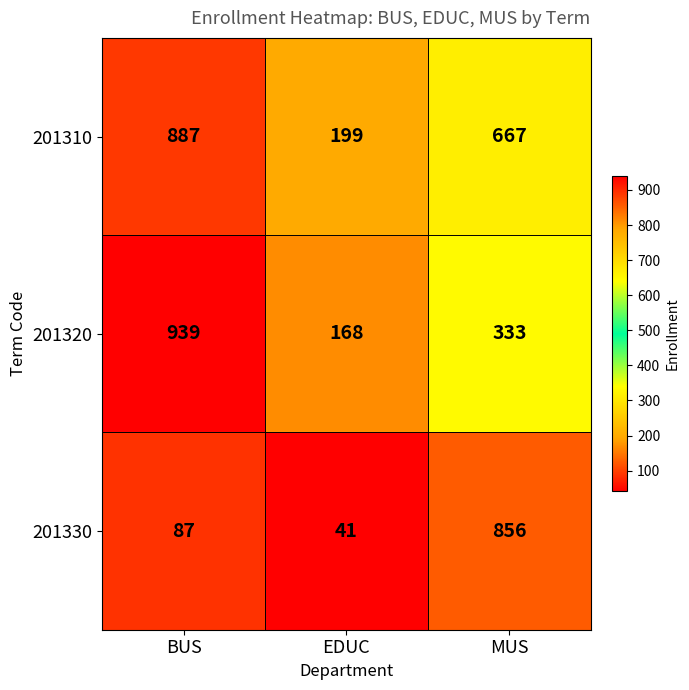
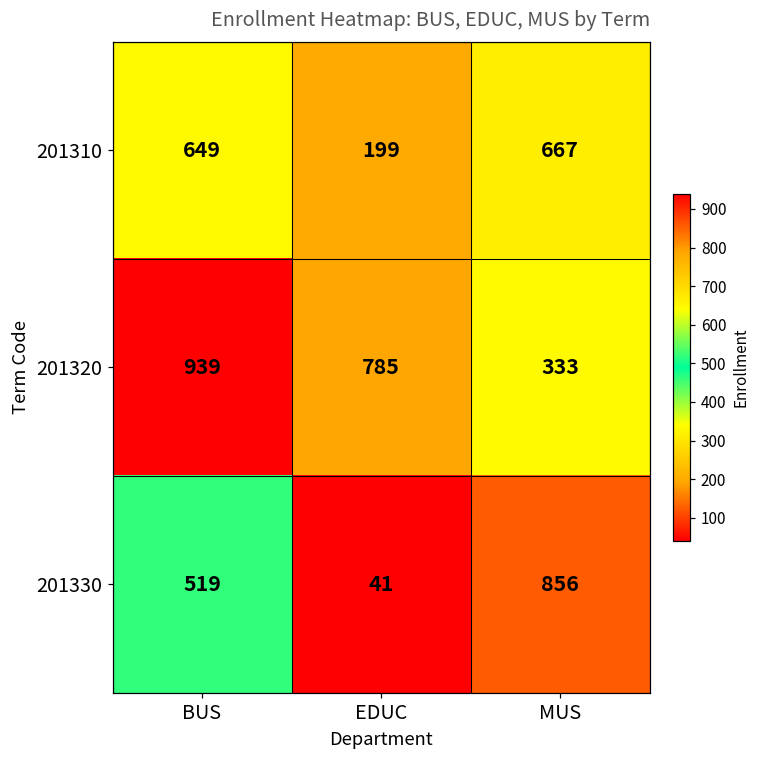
201310, BUS: 887 -> 649
201320, EDUC: 168 -> 785
201330, BUS: 87 -> 519
